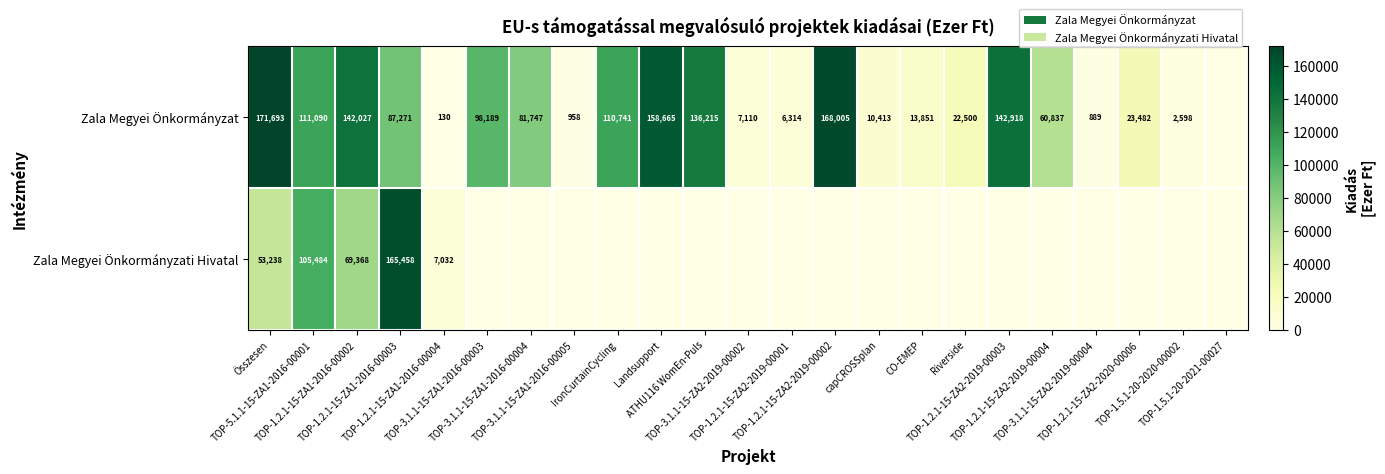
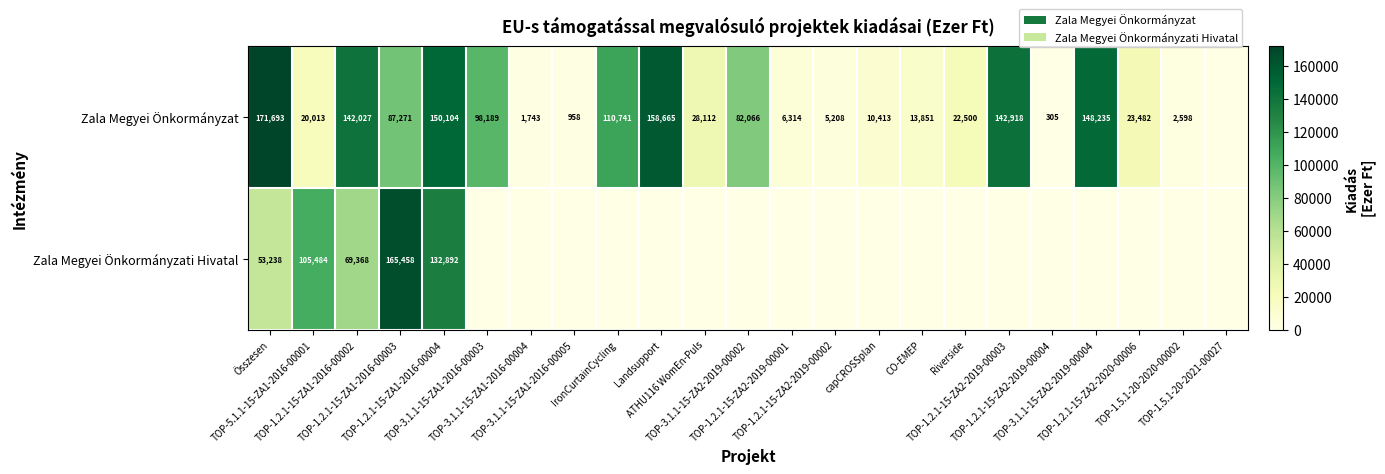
Zala Megyei Önkormányzat, TOP-5.1.1-15-ZA1-2016-00001: 111,090 -> 20,013
Zala Megyei Önkormányzat, TOP-1.2.1-15-ZA1-2016-00004: 130 -> 150,104
Zala Megyei Önkormányzat, TOP-3.1.1-15-ZA1-2016-00004: 81,747 -> 1,743
Zala Megyei Önkormányzat, ATHU116 WomEn-Puls: 136,215 -> 28,112
Zala Megyei Önkormányzat, TOP-3.1.1-15-ZA2-2019-00002: 7,110 -> 82,066
Zala Megyei Önkormányzat, TOP-1.2.1-15-ZA2-2019-00002: 168,005 -> 5,208
Zala Megyei Önkormányzat, TOP-1.2.1-15-ZA2-2019-00004: 60,837 -> 305
Zala Megyei Önkormányzat, TOP-3.1.1-15-ZA2-2019-00004: 889 -> 148,235
Zala Megyei Önkormányzati Hivatal, TOP-1.2.1-15-ZA1-2016-00004: 7,032 -> 132,892
